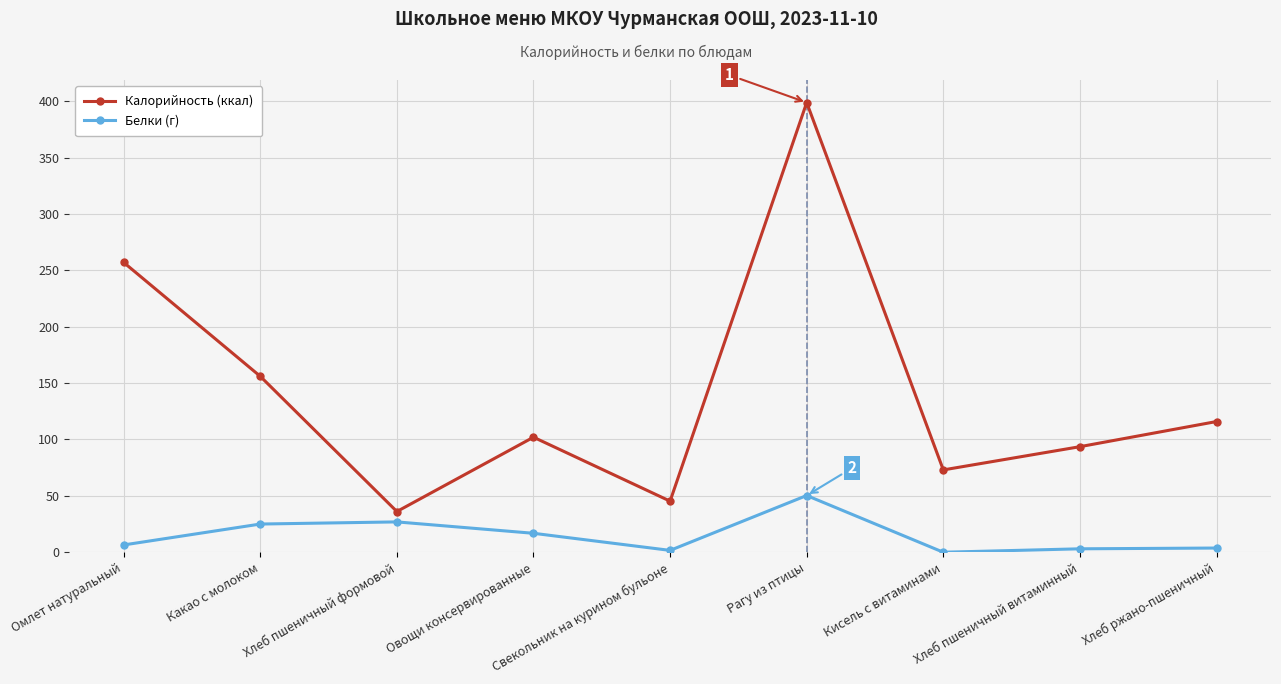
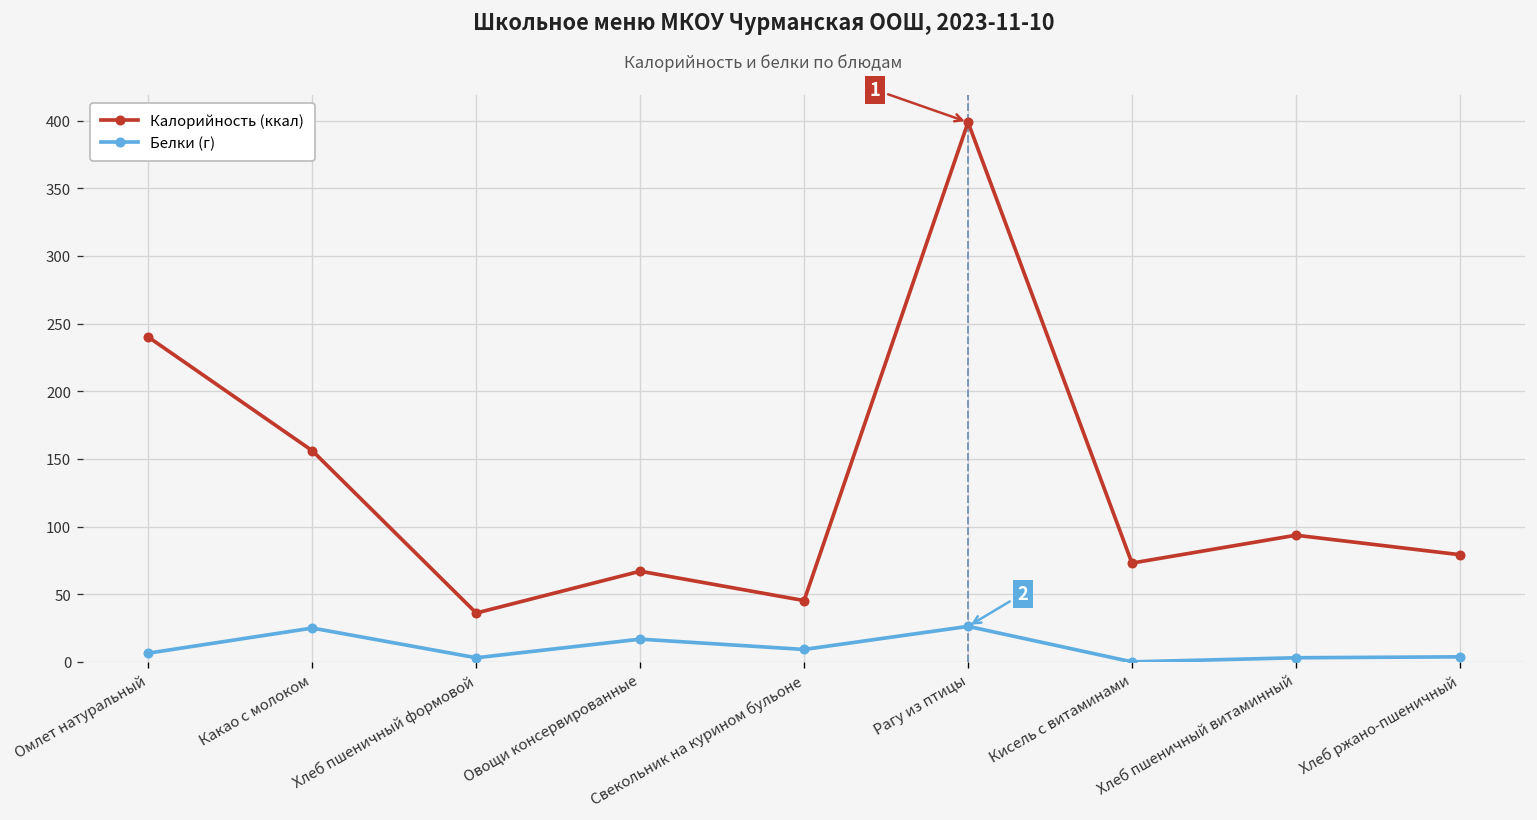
Калорийность (ккал), Омлет натуральный: 257 -> 240
Белки (г), Хлеб пшеничный формовой: 27 -> 3
Калорийность (ккал), Овощи консервированные: 102 -> 67
Белки (г), Свекольник на курином бульоне: 2 -> 9
Белки (г), Рагу из птицы: 50 -> 26
Калорийность (ккал), Хлеб ржано-пшеничный: 116 -> 79
